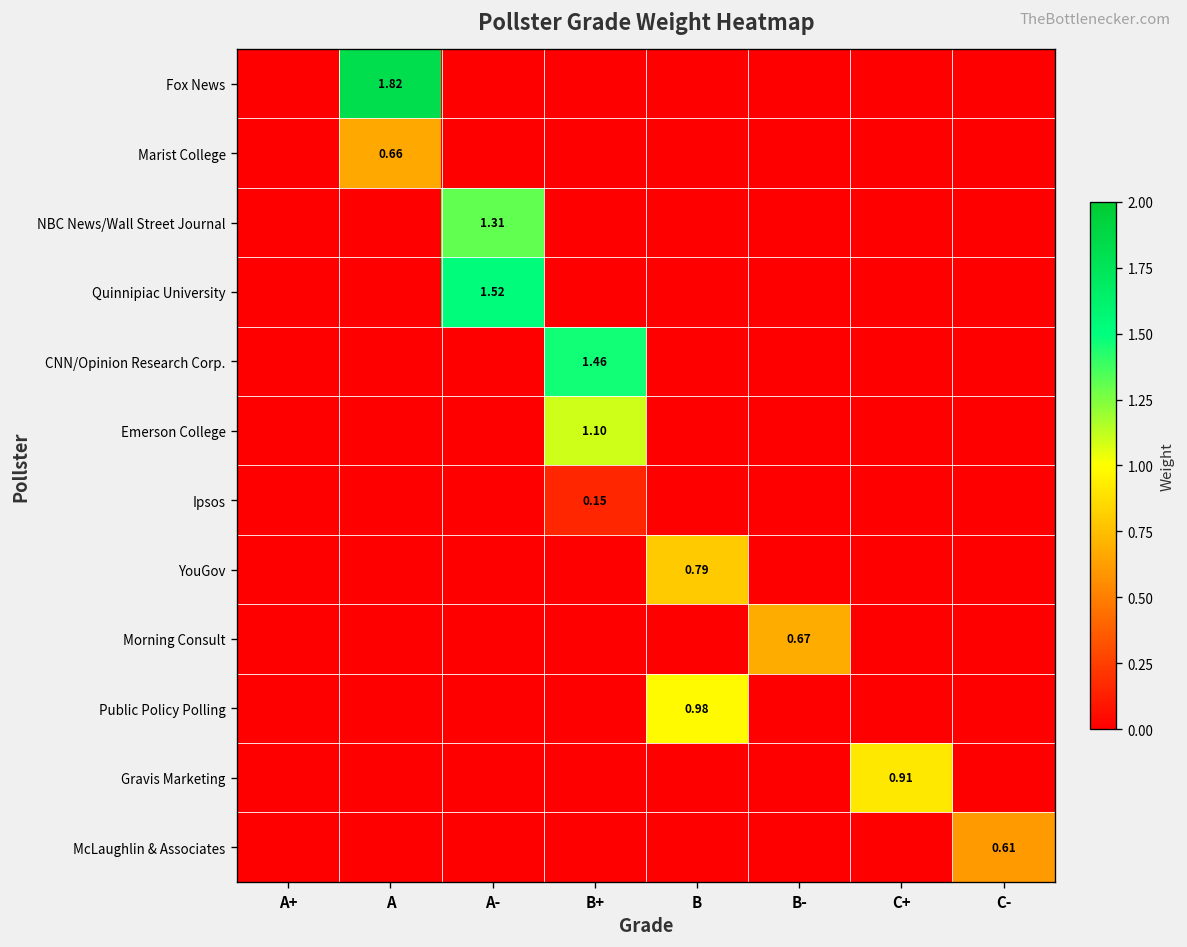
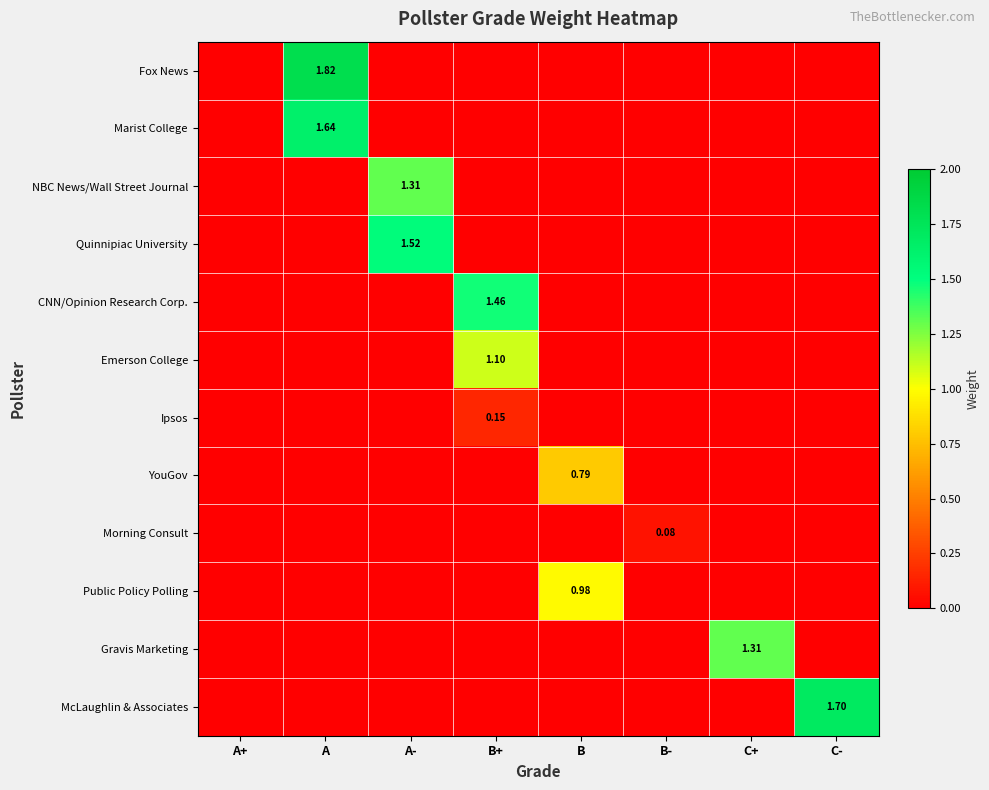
Marist College, A: 0.66 -> 1.64
Morning Consult, B-: 0.67 -> 0.08
Gravis Marketing, C+: 0.91 -> 1.31
McLaughlin & Associates, C-: 0.61 -> 1.70
